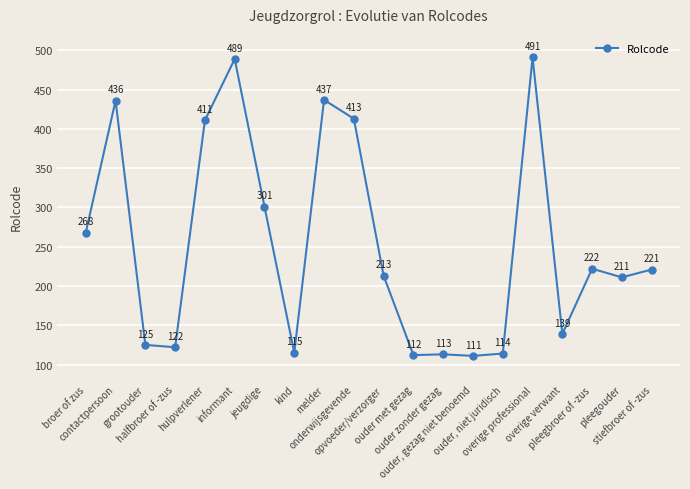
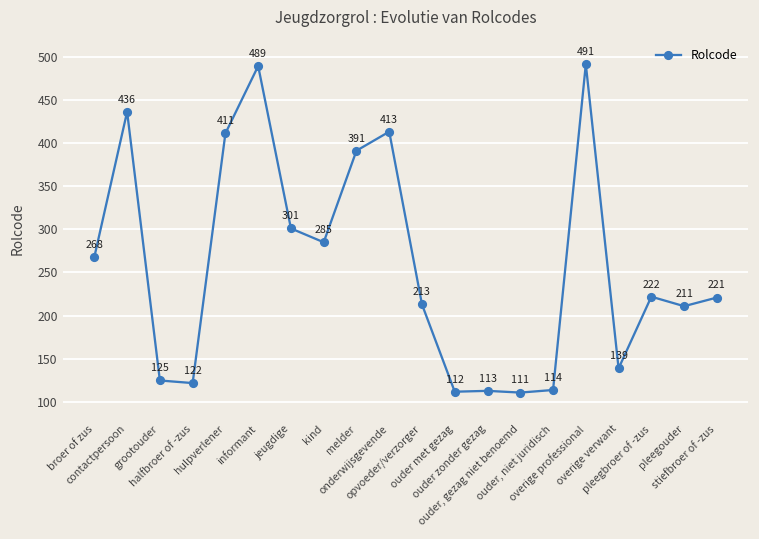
kind: 115 -> 285
melder: 437 -> 391
